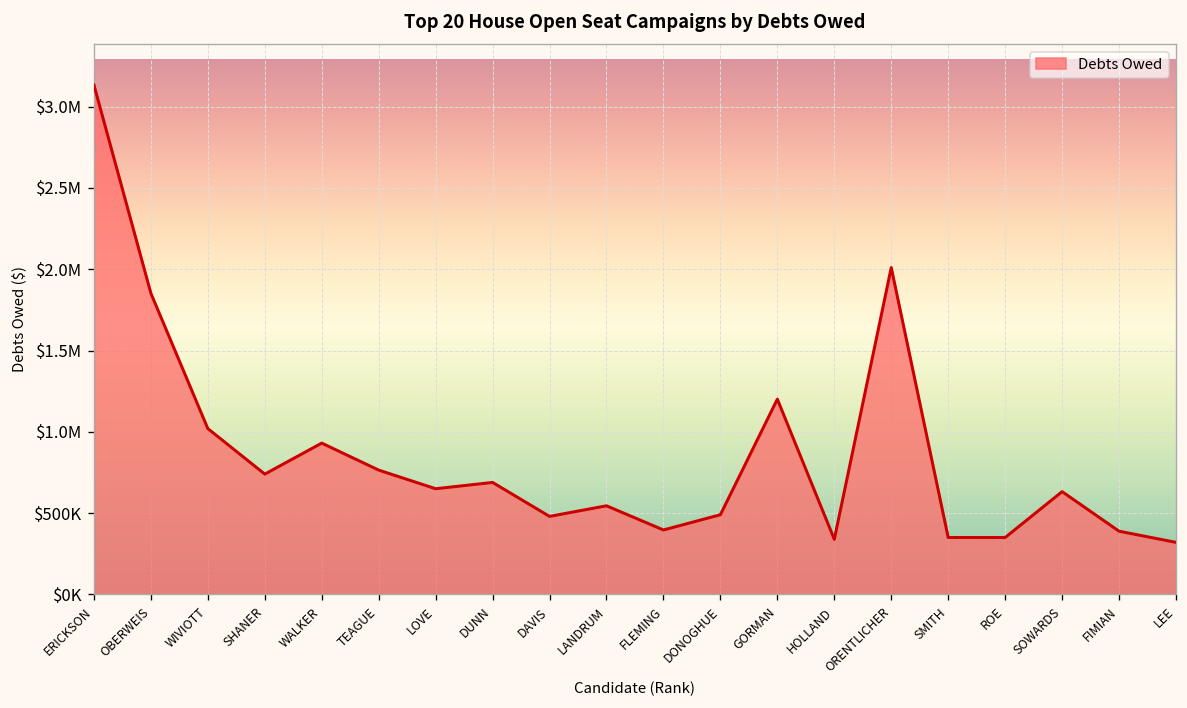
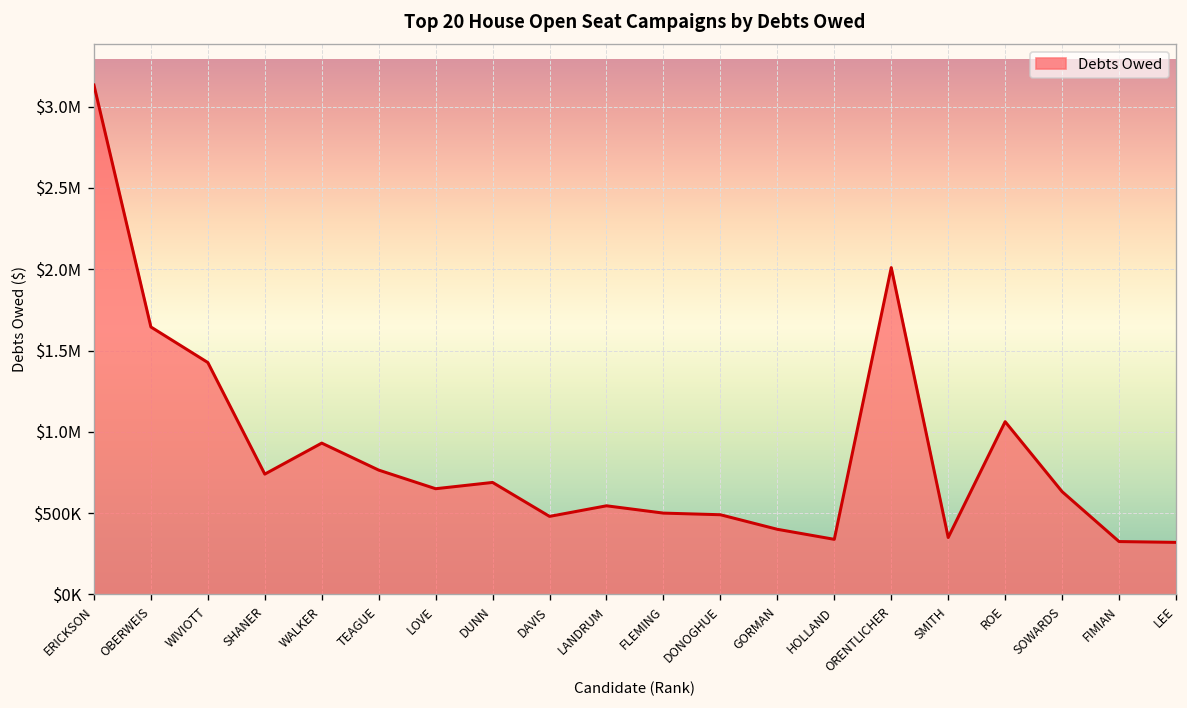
OBERWEIS: $1850000 -> $1640000
WIVIOTT: $1020000 -> $1430000
FLEMING: $400000 -> $500000
GORMAN: $1200000 -> $400000
ROE: $350000 -> $1060000
FIMIAN: $390000 -> $330000
